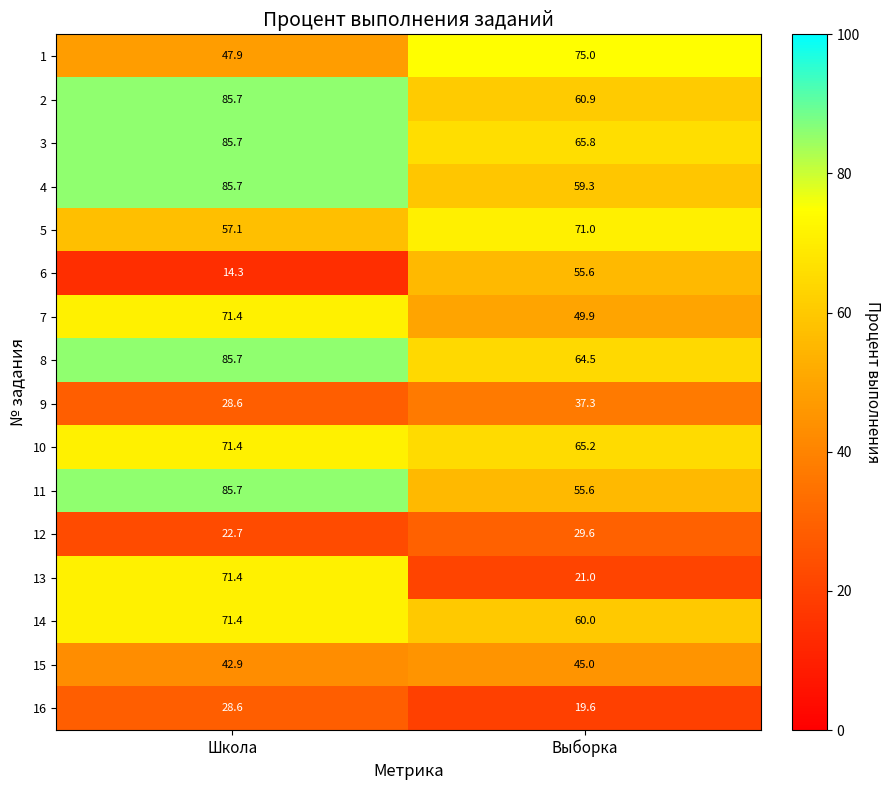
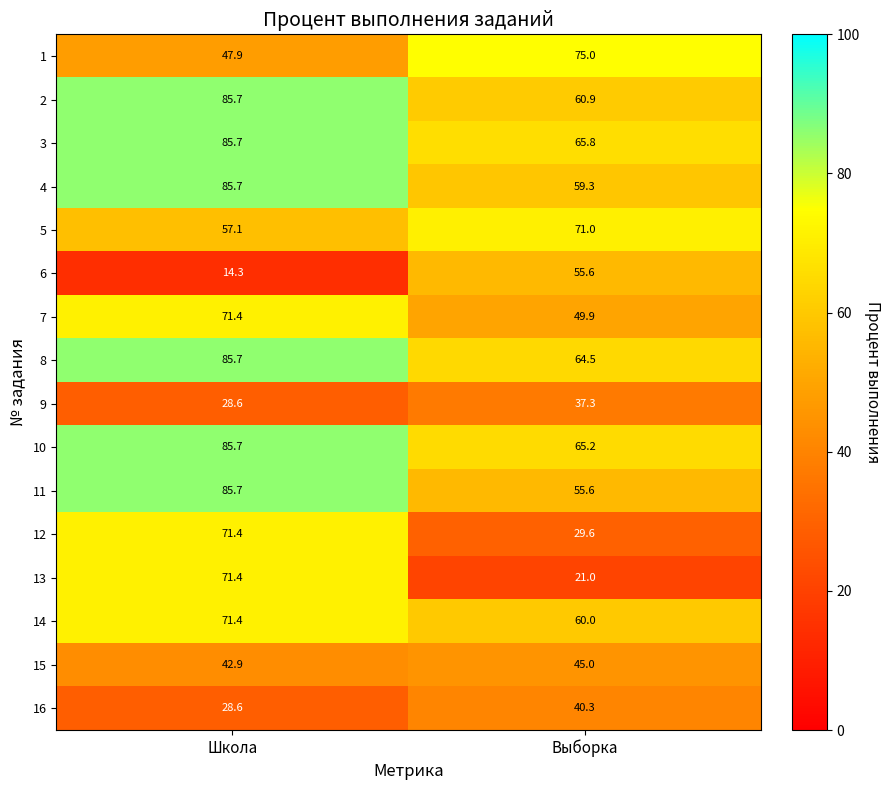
10, Школа: 71.4 -> 85.7
12, Школа: 22.7 -> 71.4
16, Выборка: 19.6 -> 40.3
